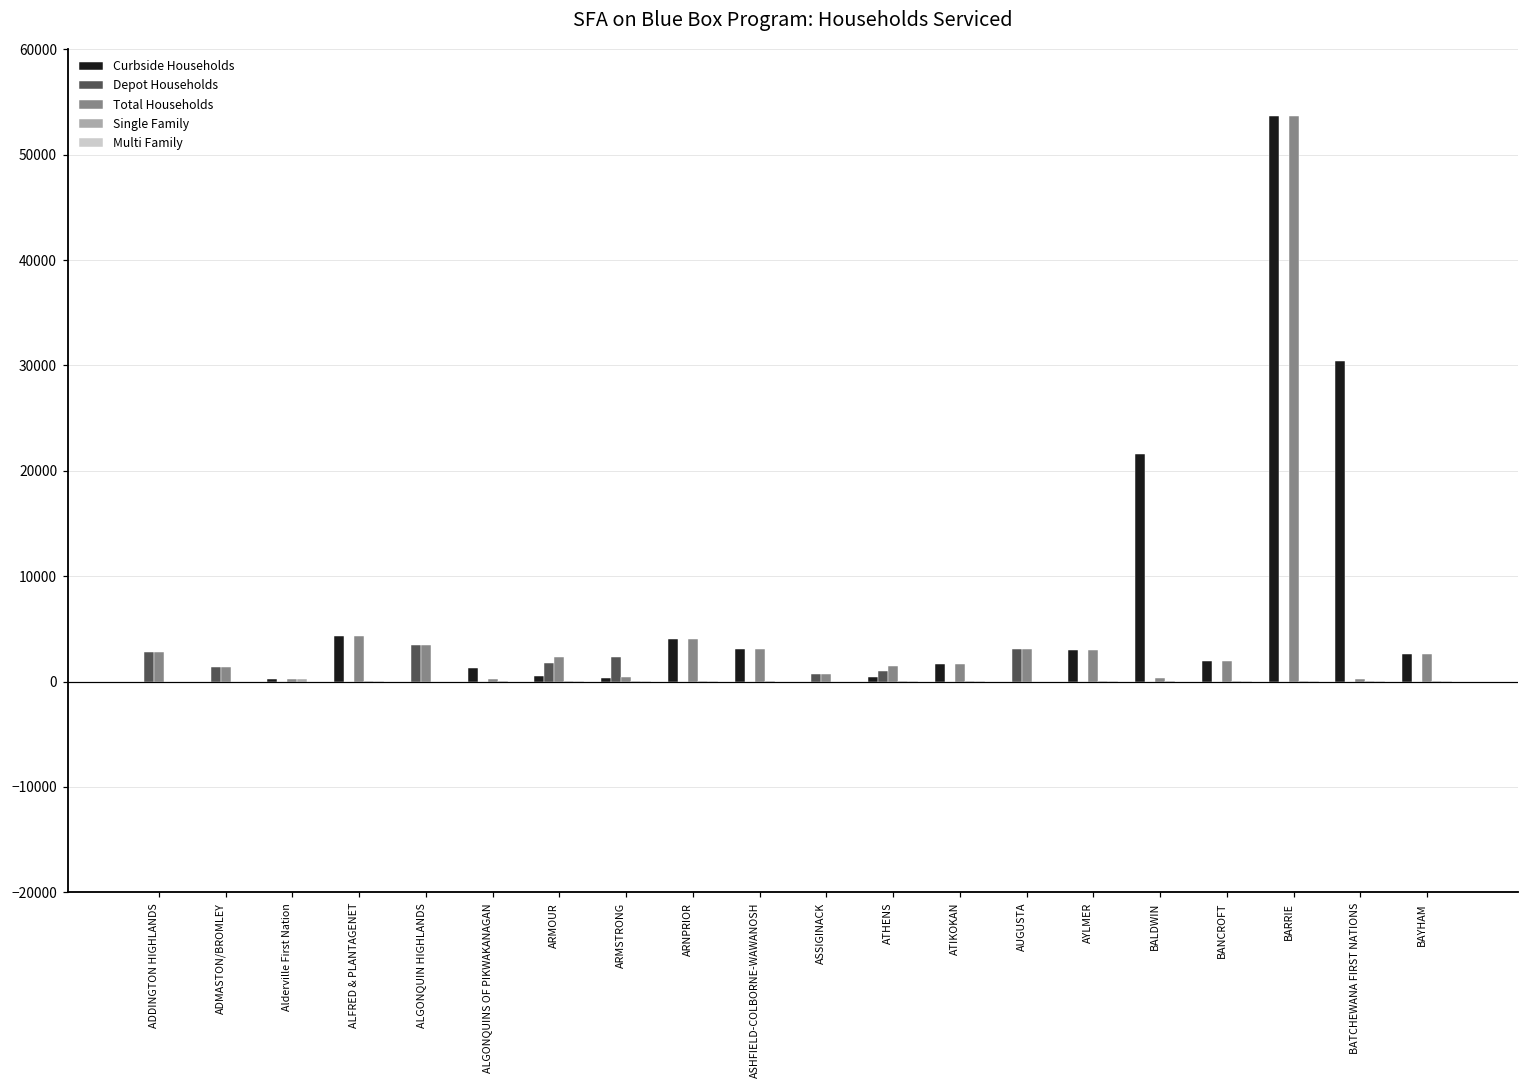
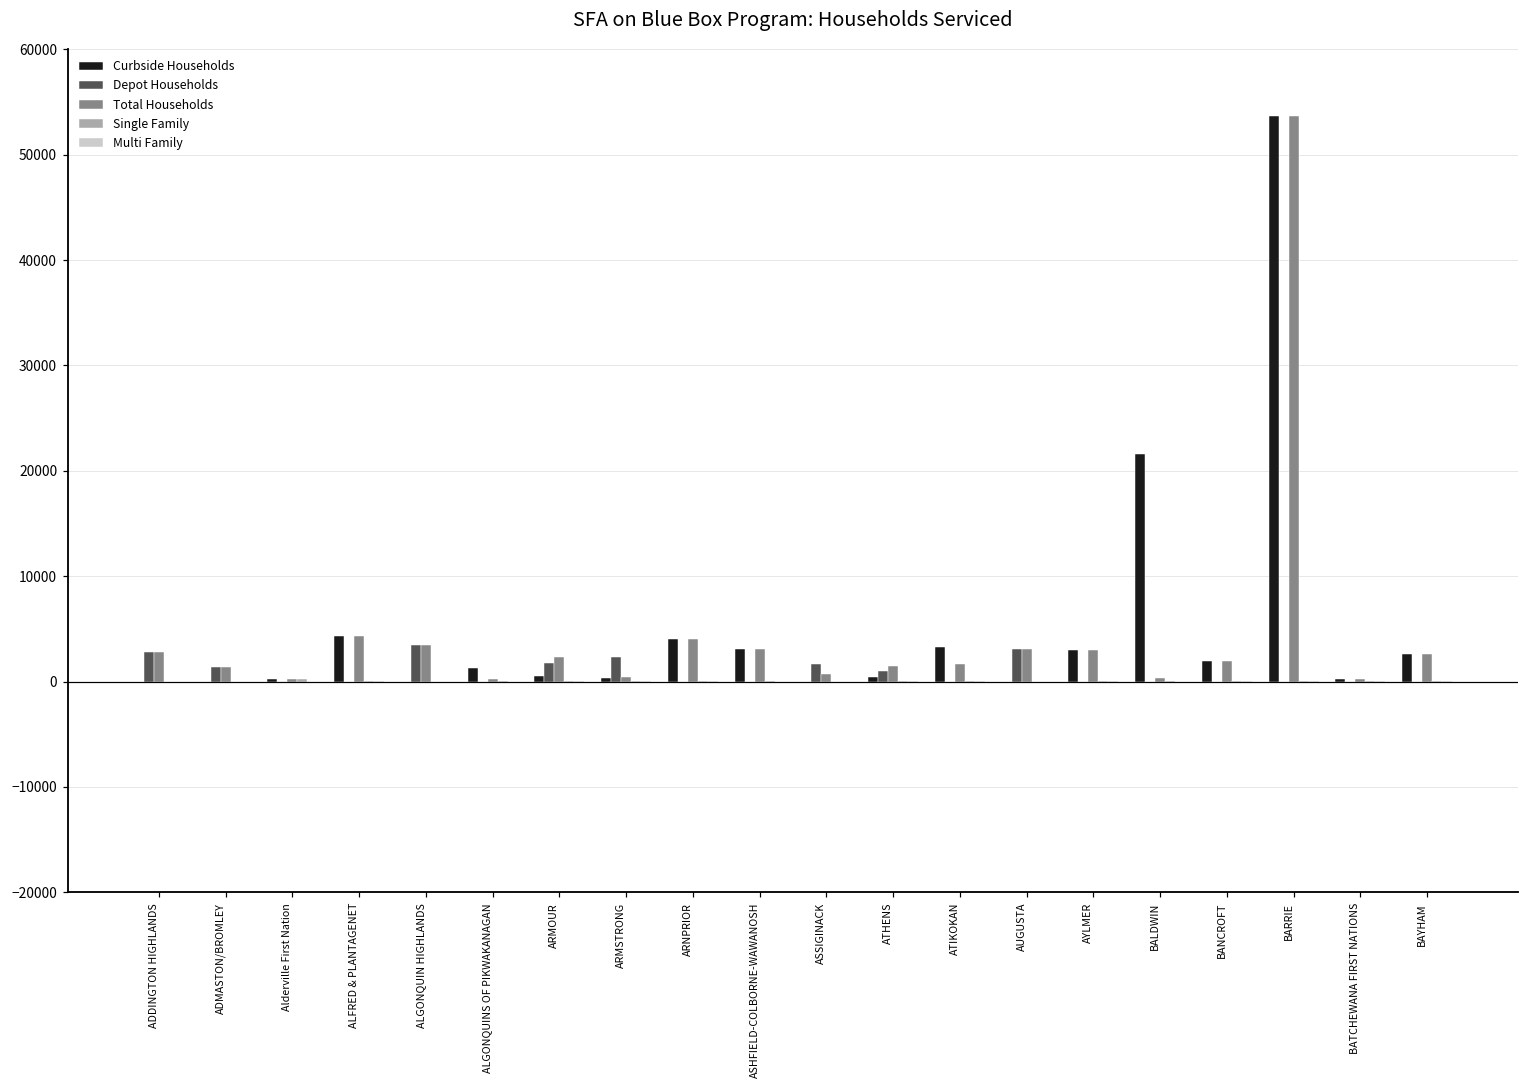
Depot Households, ASSIGINACK: 1000 -> 2000
Curbside Households, ATIKOKAN: 2000 -> 3000
Curbside Households, BATCHEWANA FIRST NATIONS: 30000 -> 0
